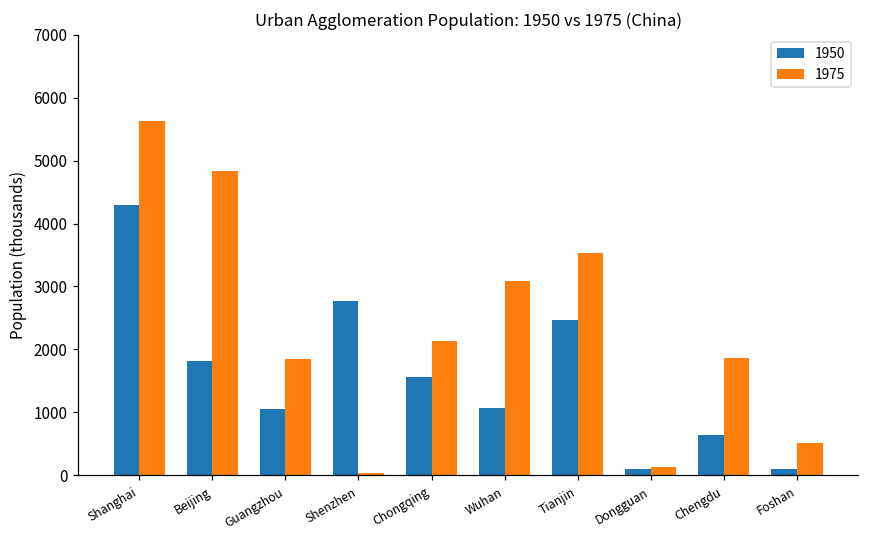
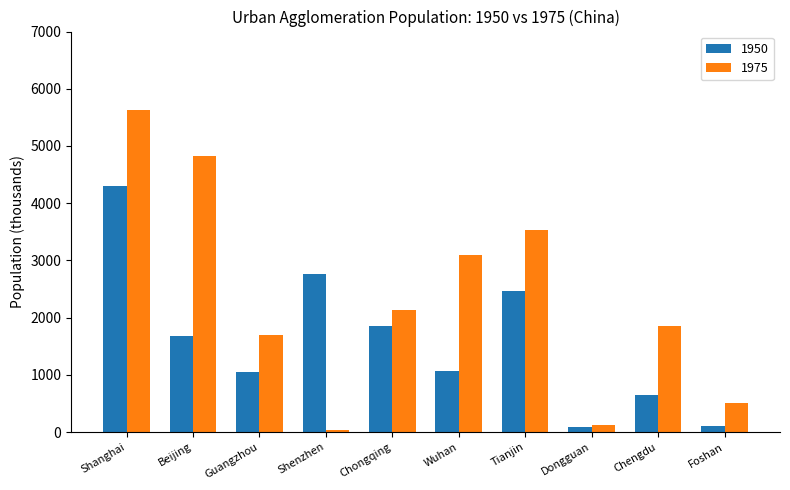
1950, Beijing: 1800 -> 1700
1975, Guangzhou: 1900 -> 1700
1950, Chongqing: 1600 -> 1800
